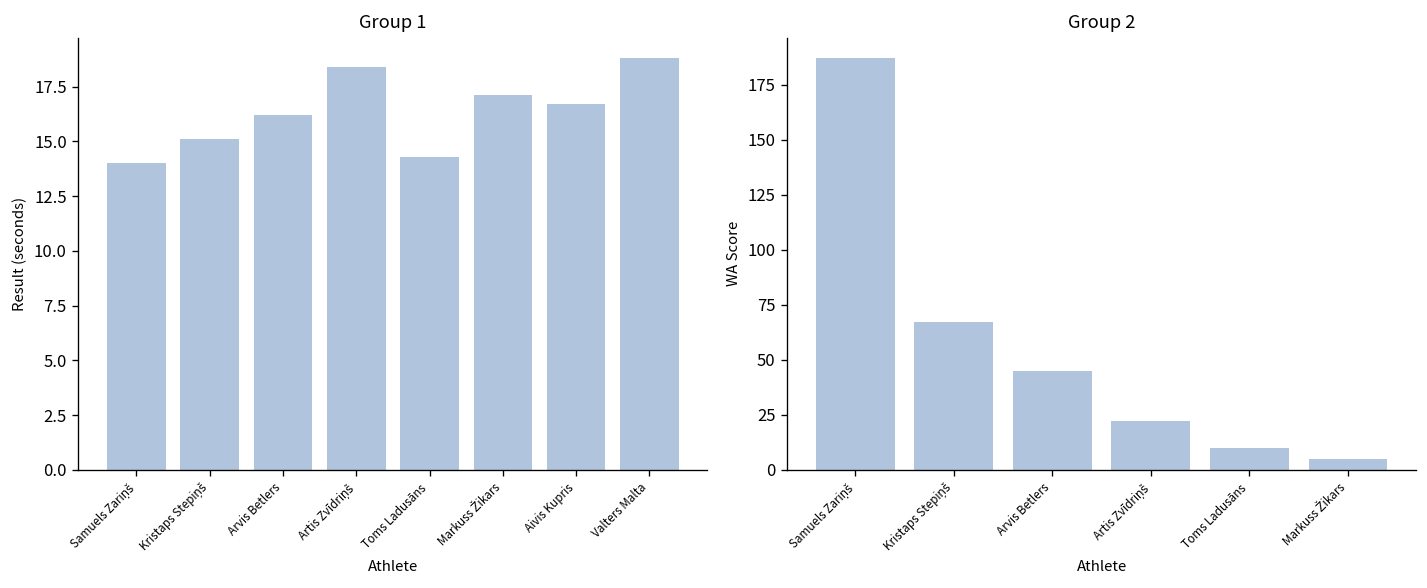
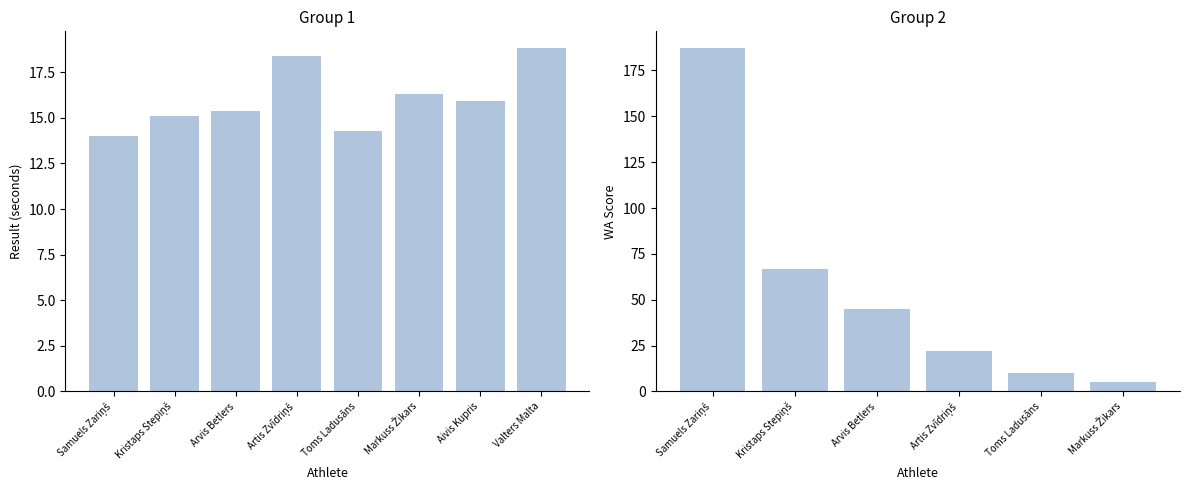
Group 1, Arvis Betlers: 16.2 -> 15.4
Group 1, Markuss Žikars: 17.1 -> 16.3
Group 1, Aivis Kupris: 16.7 -> 15.9
